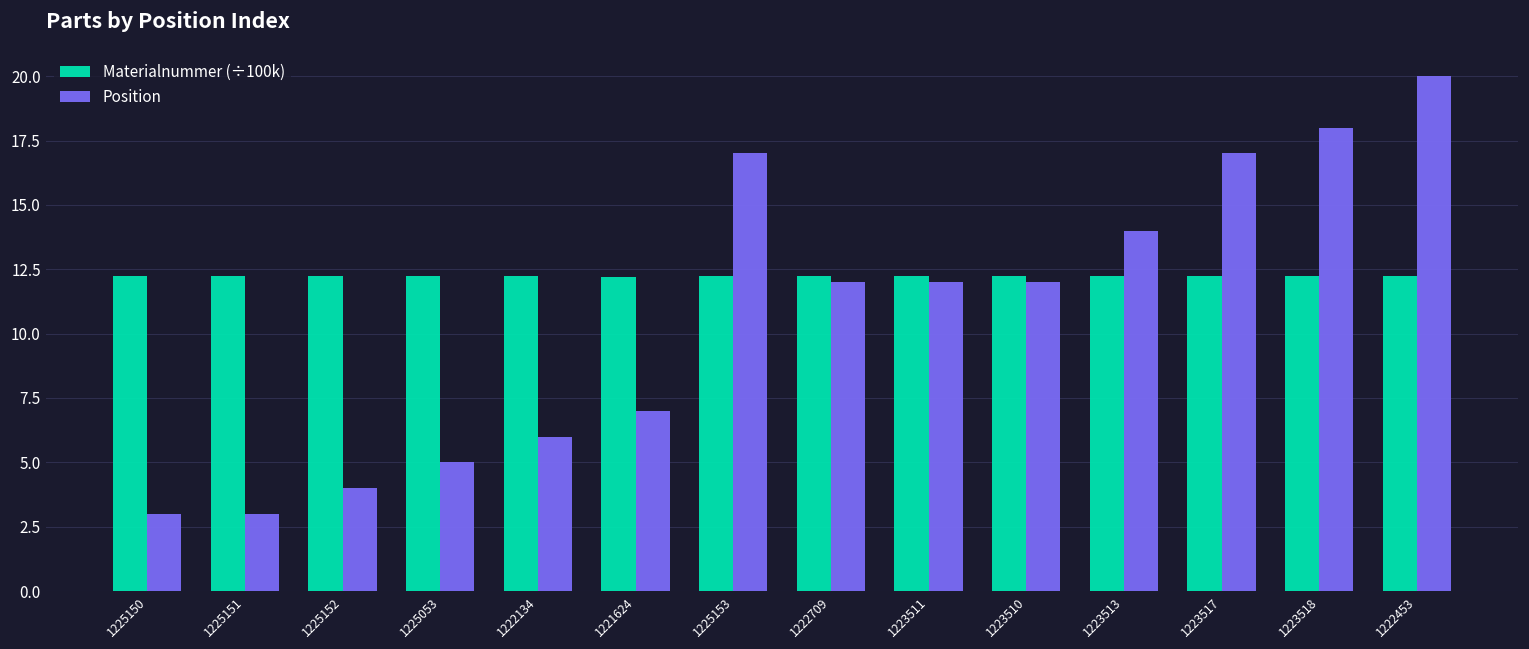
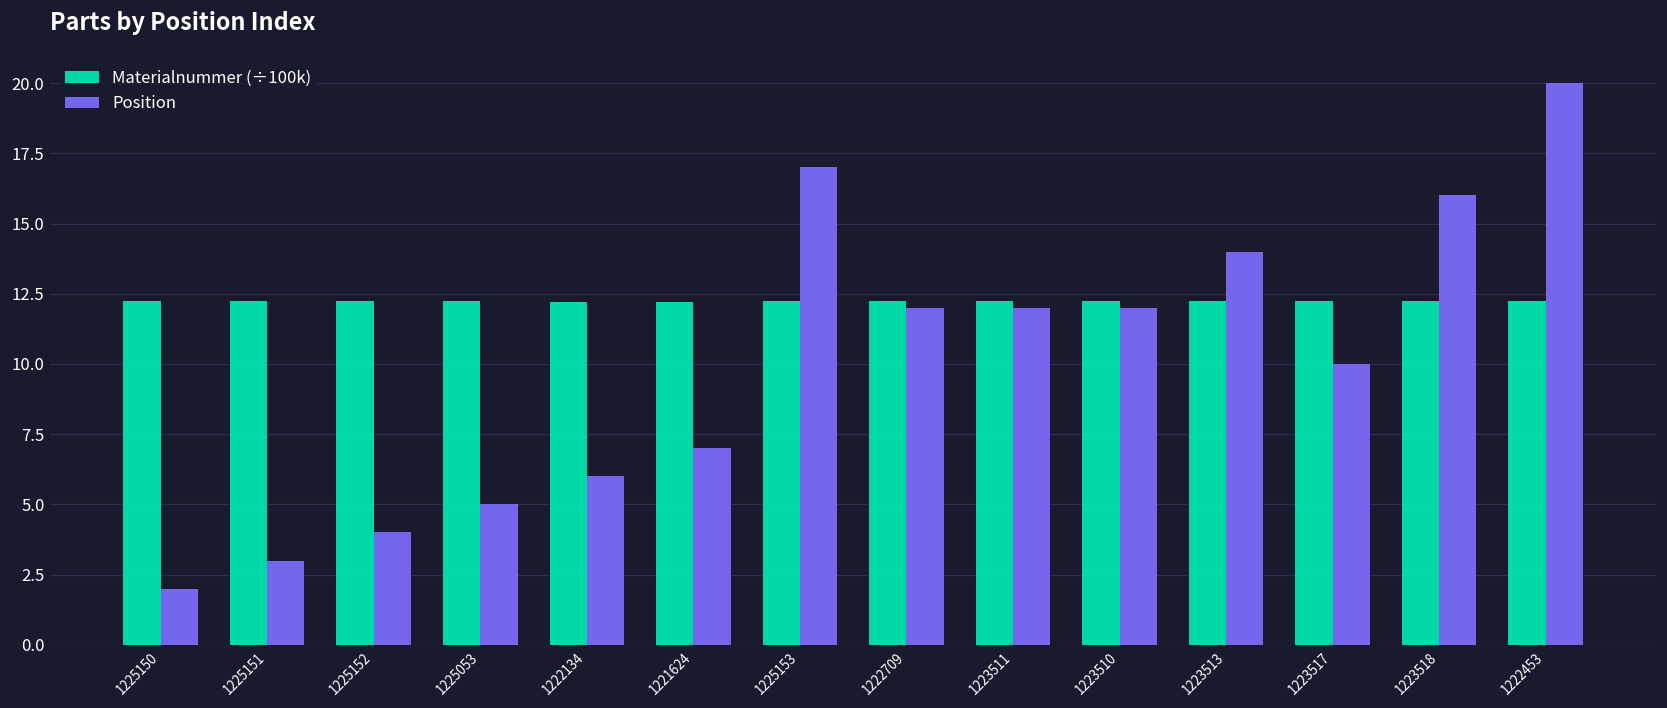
Position, 1225150: 3 -> 2
Position, 1223517: 17 -> 10
Position, 1223518: 18 -> 16
